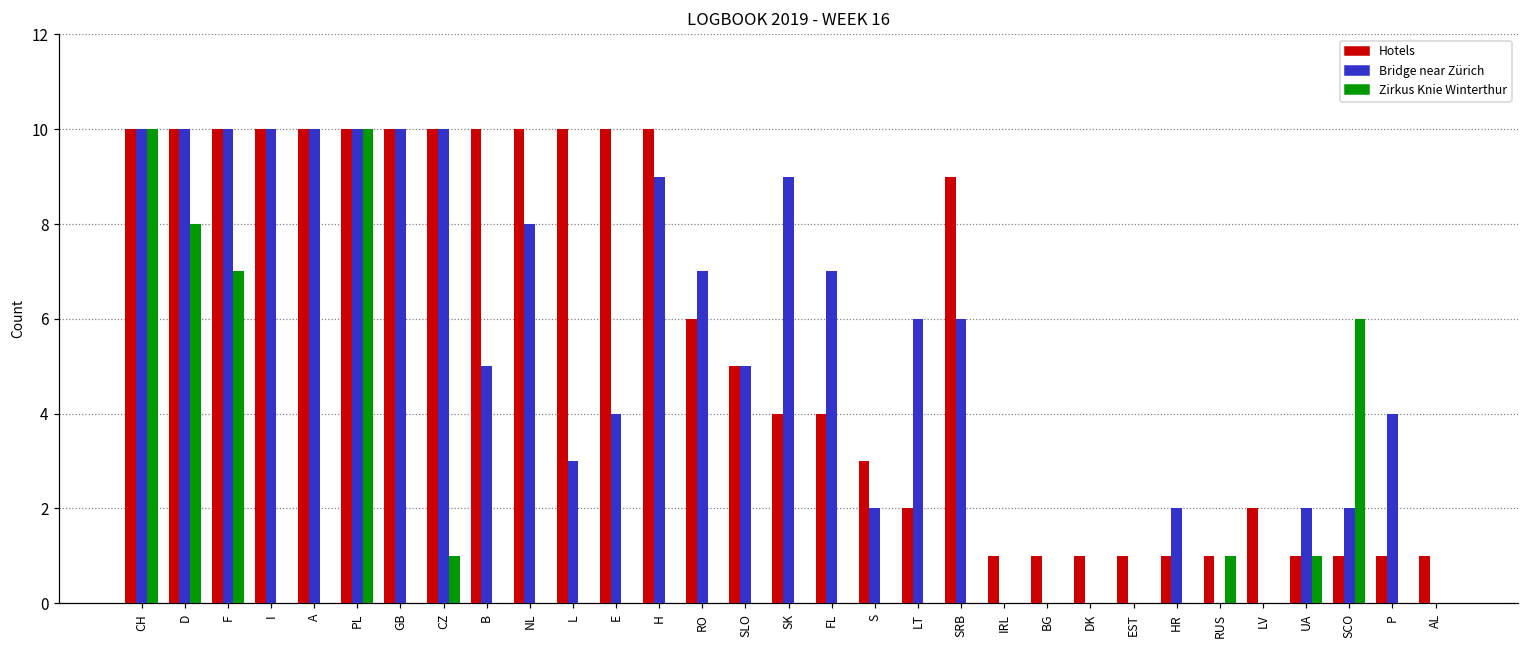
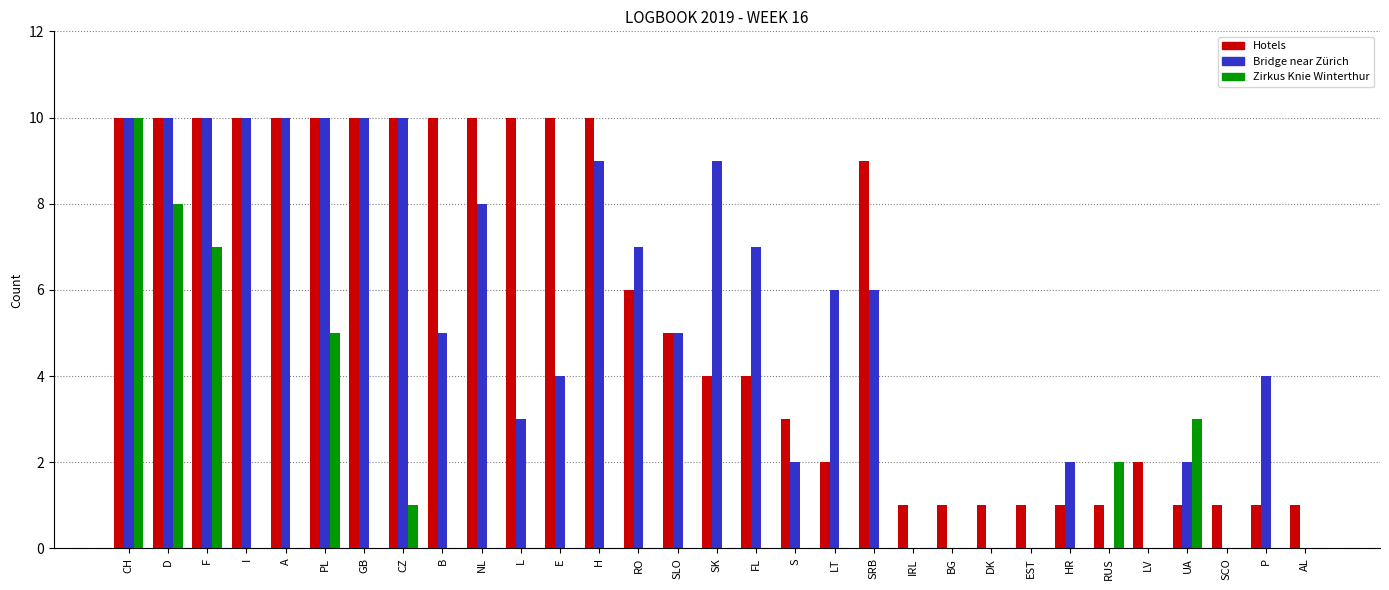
Zirkus Knie Winterthur, PL: 10 -> 5
Zirkus Knie Winterthur, RUS: 1 -> 2
Zirkus Knie Winterthur, UA: 1 -> 3
Bridge near Zürich, SCO: 2 -> 0
Zirkus Knie Winterthur, SCO: 6 -> 0
